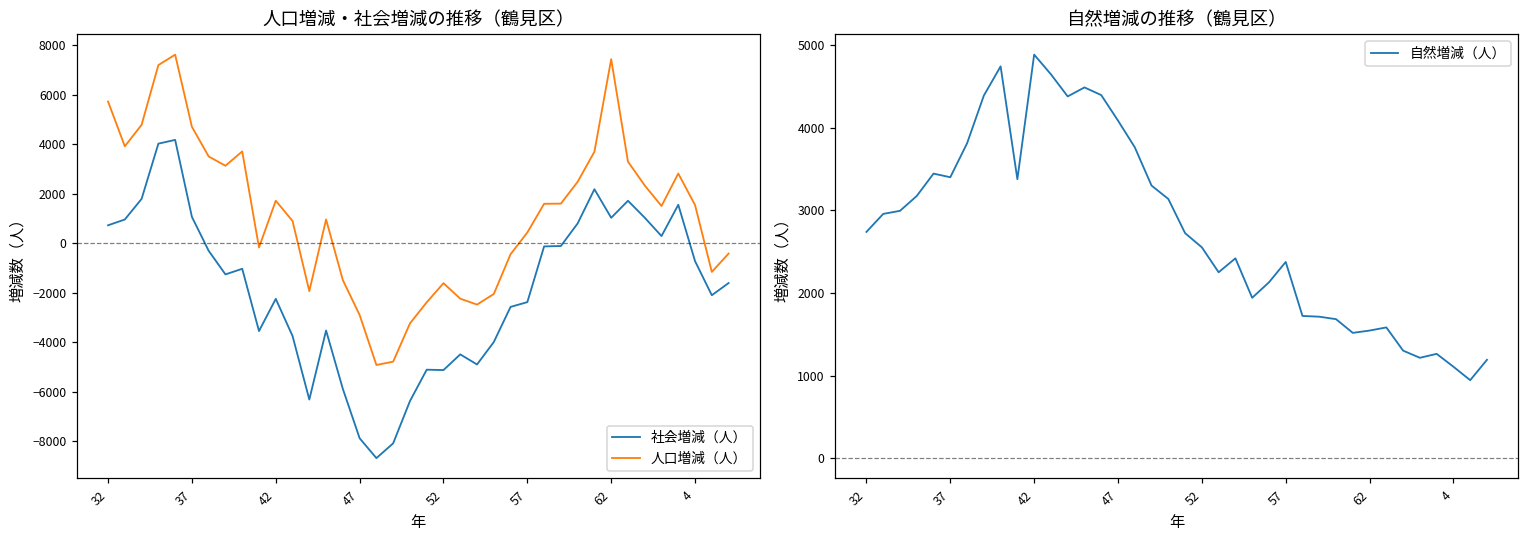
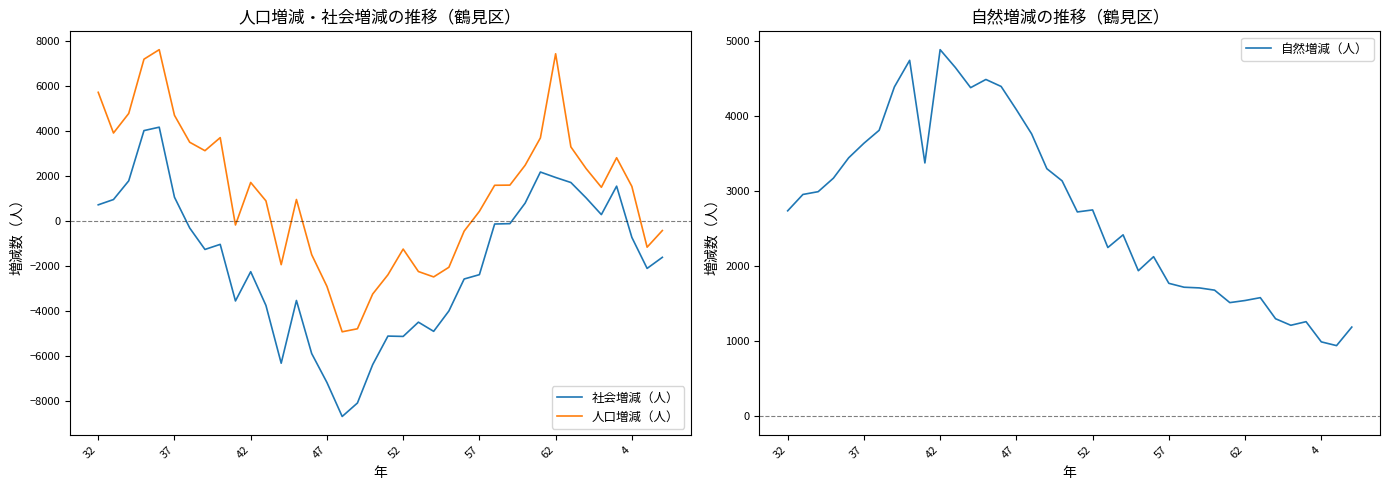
人口増減・社会増減の推移（鶴見区）, 社会増減（人）, 47: -7900 -> -7200
人口増減・社会増減の推移（鶴見区）, 人口増減（人）, 52: -1600 -> -1200
人口増減・社会増減の推移（鶴見区）, 社会増減（人）, 62: 1000 -> 1900
自然増減の推移（鶴見区）, 37: 3400 -> 3600
自然増減の推移（鶴見区）, 52: 2600 -> 2800
自然増減の推移（鶴見区）, 57: 2400 -> 1800
自然増減の推移（鶴見区）, 4: 1100 -> 1000
